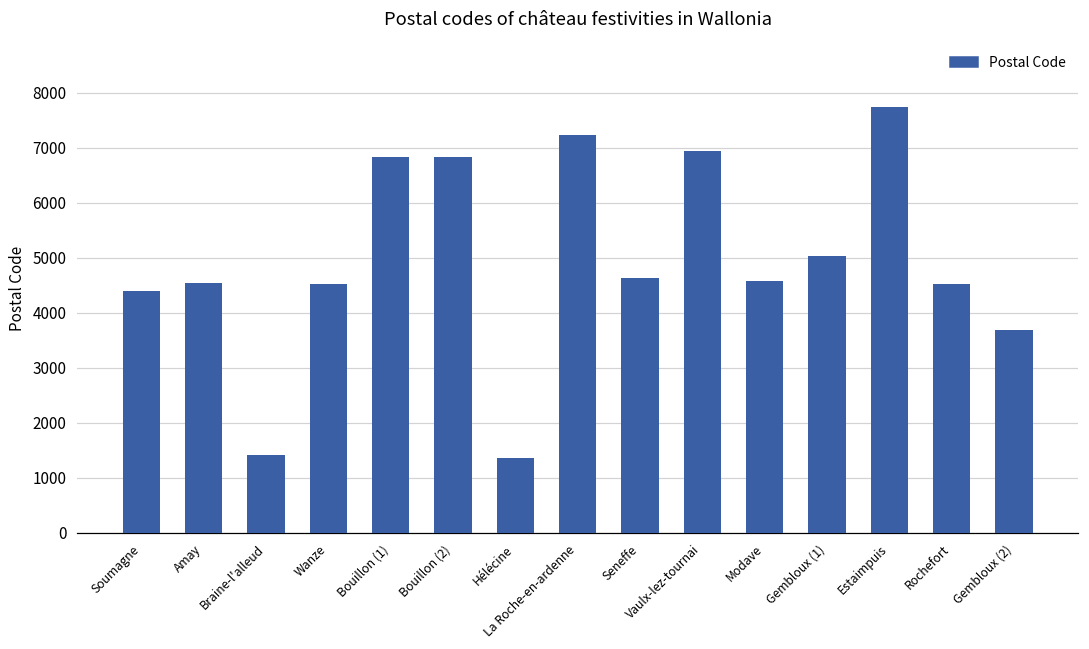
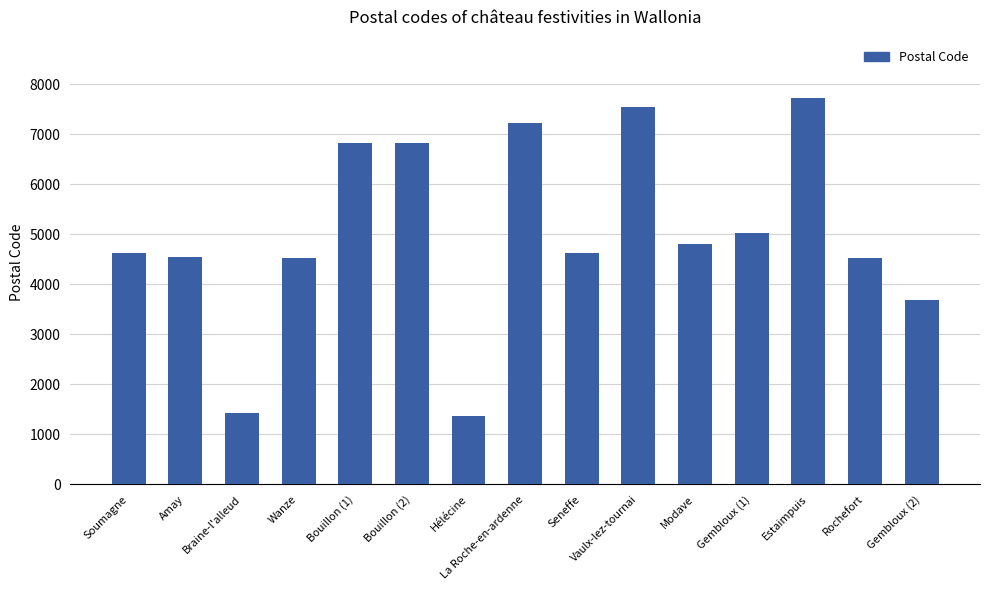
Soumagne: 4400 -> 4600
Vaulx-lez-tournai: 6900 -> 7500
Modave: 4600 -> 4800
